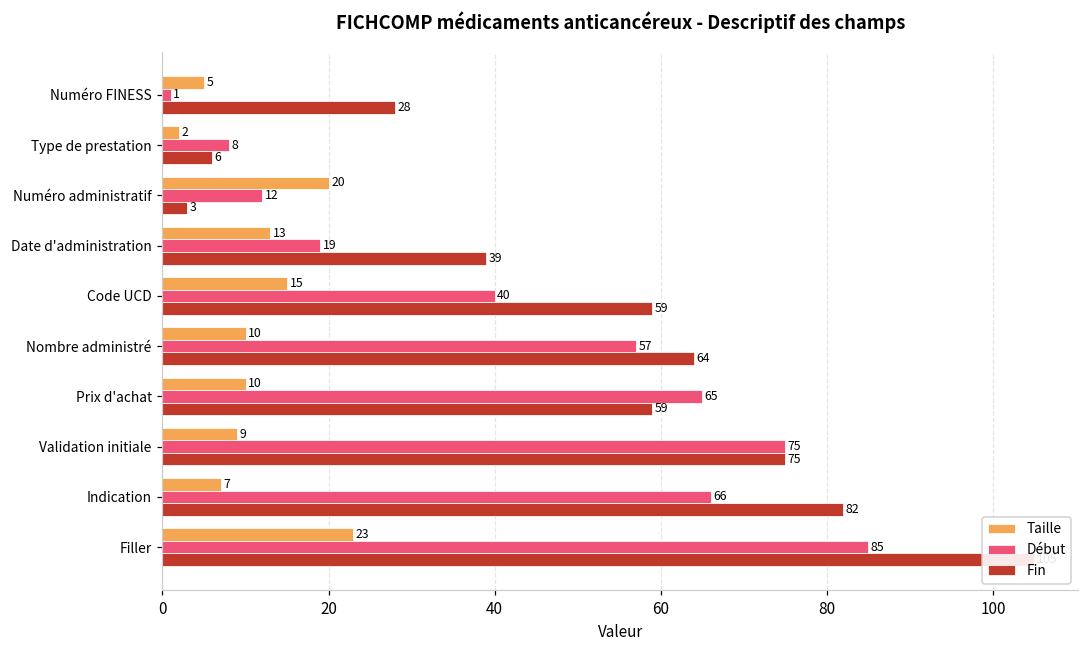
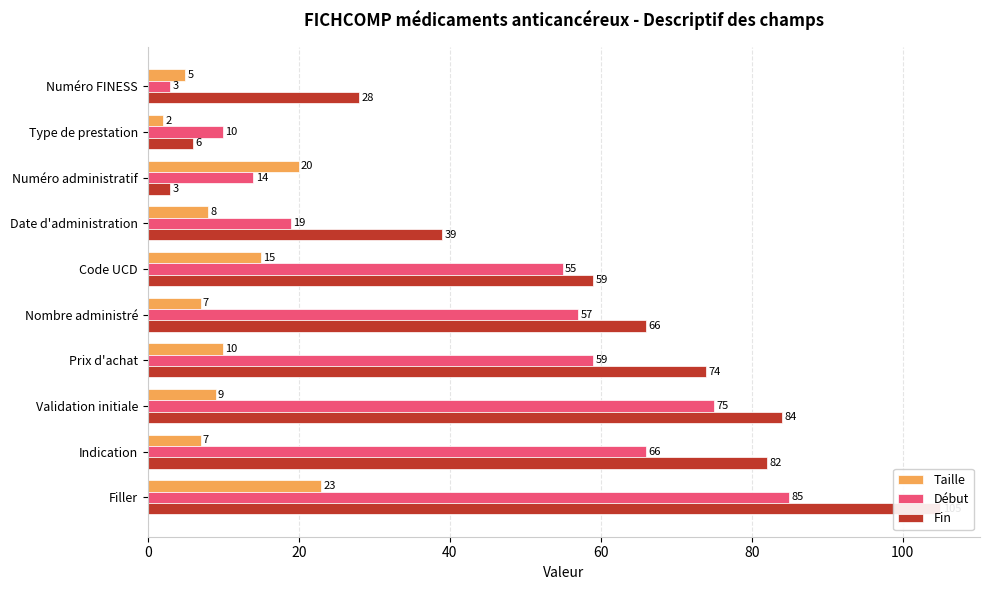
Début, Numéro FINESS: 1 -> 3
Début, Type de prestation: 8 -> 10
Début, Numéro administratif: 12 -> 14
Taille, Date d'administration: 13 -> 8
Début, Code UCD: 40 -> 55
Taille, Nombre administré: 10 -> 7
Fin, Nombre administré: 64 -> 66
Début, Prix d'achat: 65 -> 59
Fin, Prix d'achat: 59 -> 74
Fin, Validation initiale: 75 -> 84
